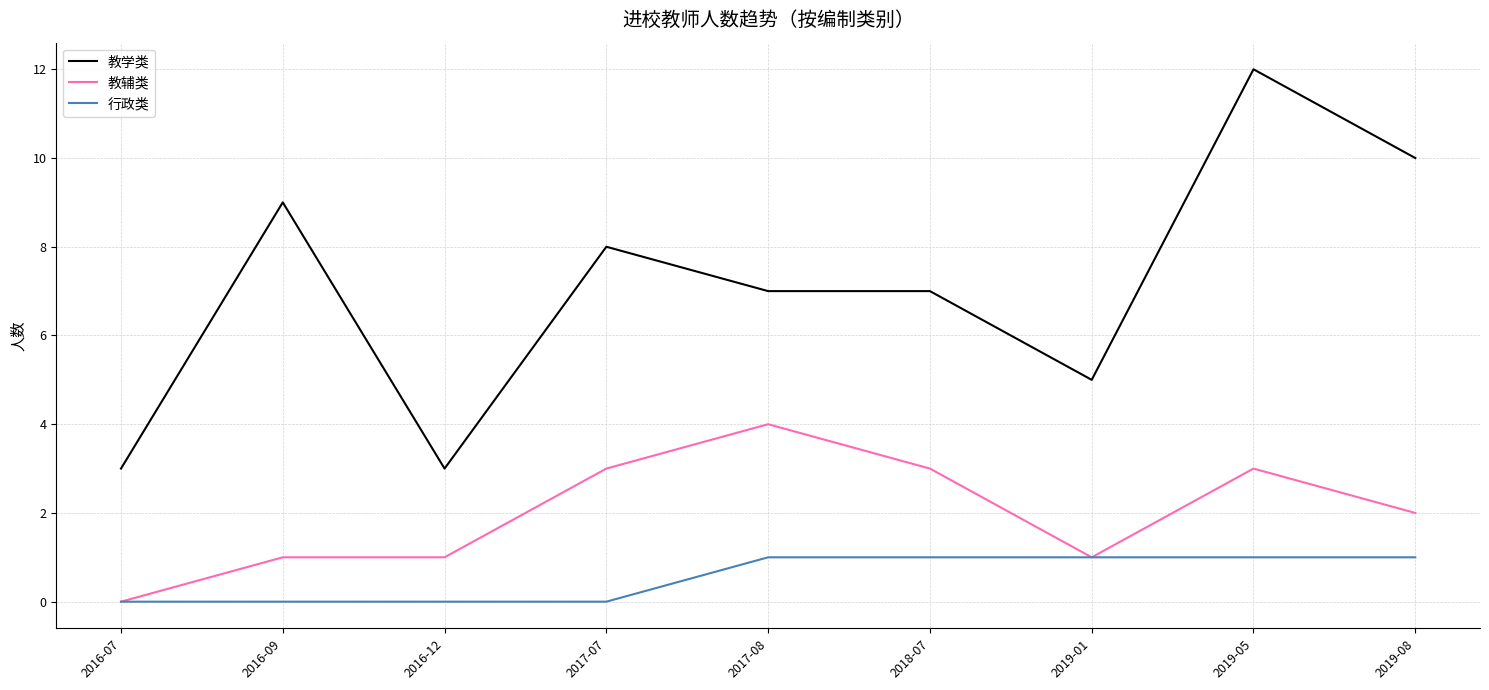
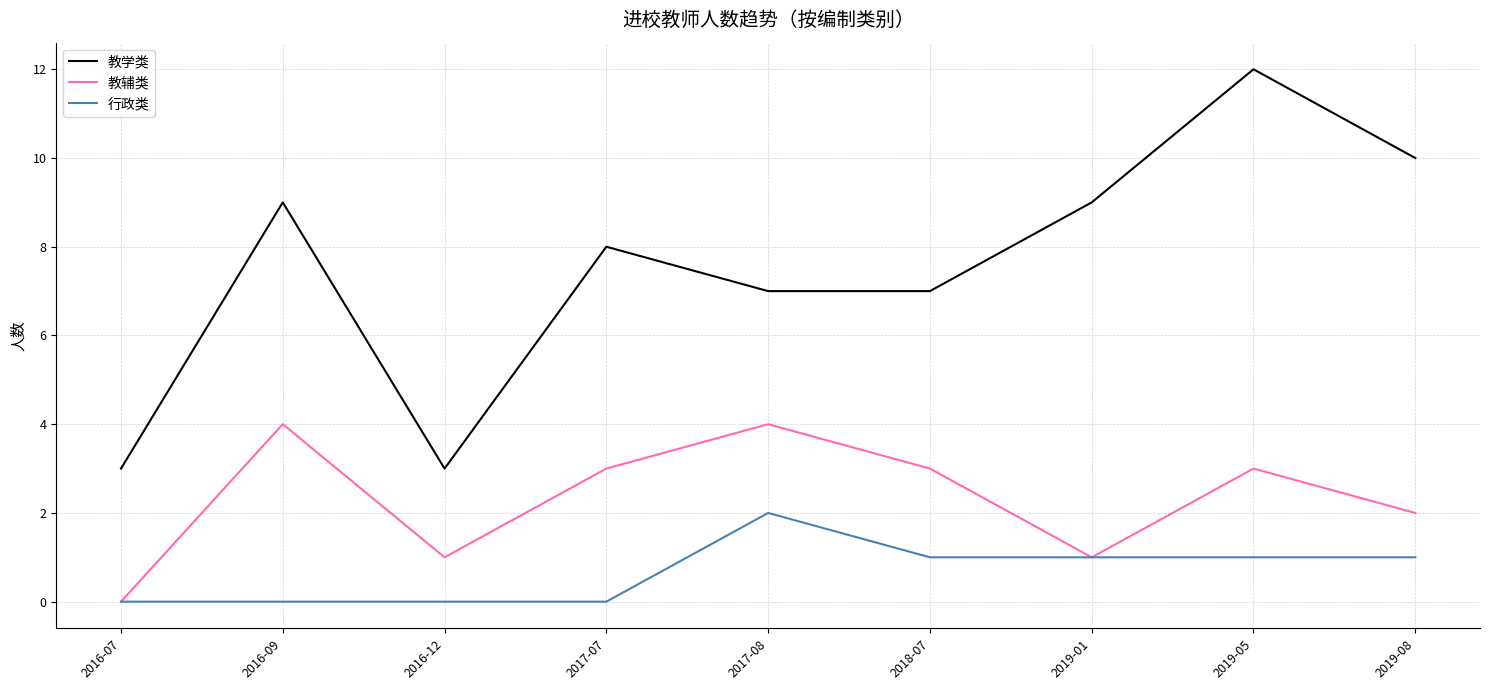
教辅类, 2016-09: 1 -> 4
行政类, 2017-08: 1 -> 2
教学类, 2019-01: 5 -> 9
